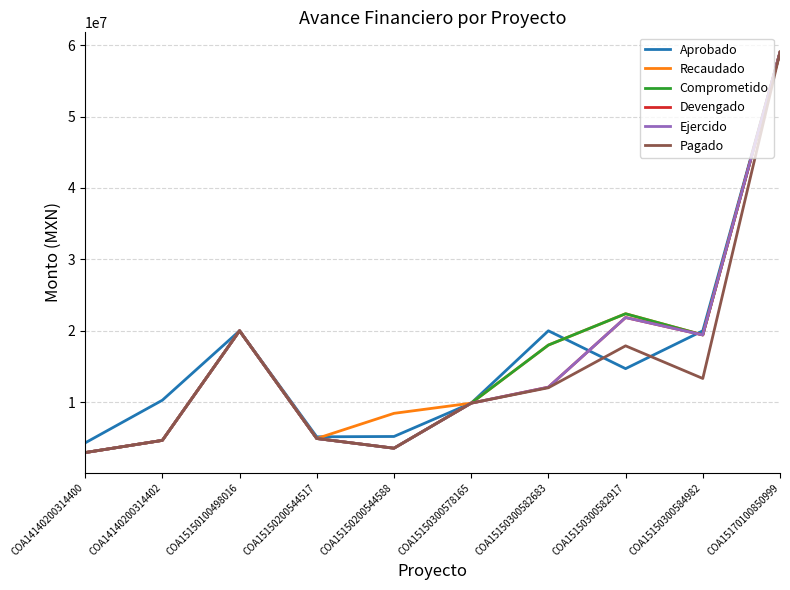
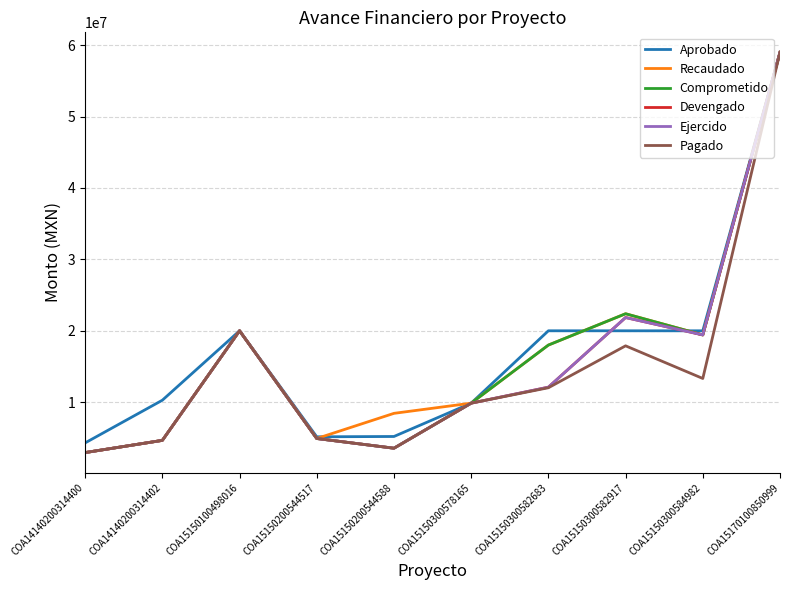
Aprobado, COA15150300582917: 15000000 -> 20000000
